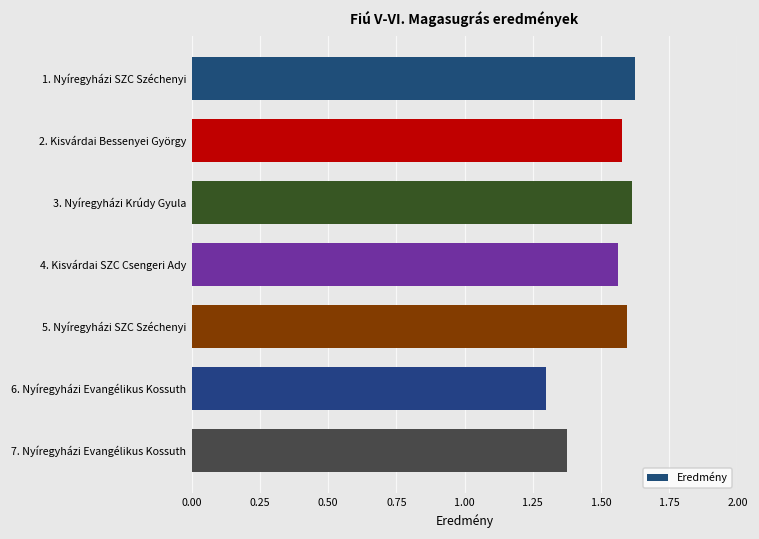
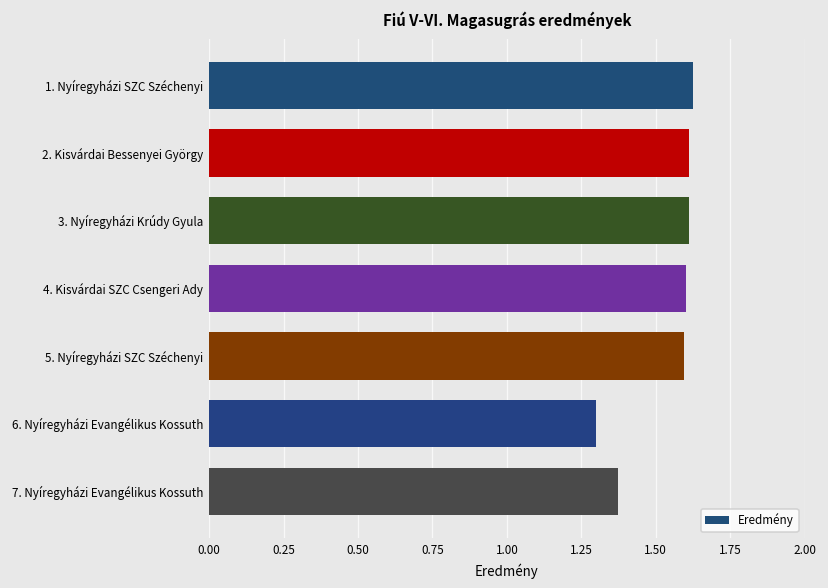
2. Kisvárdai Bessenyei György: 1.58 -> 1.61
4. Kisvárdai SZC Csengeri Ady: 1.56 -> 1.60
